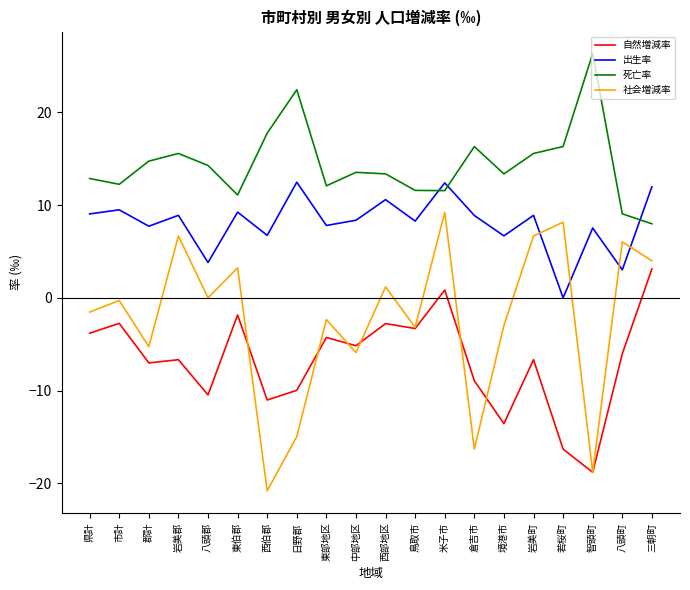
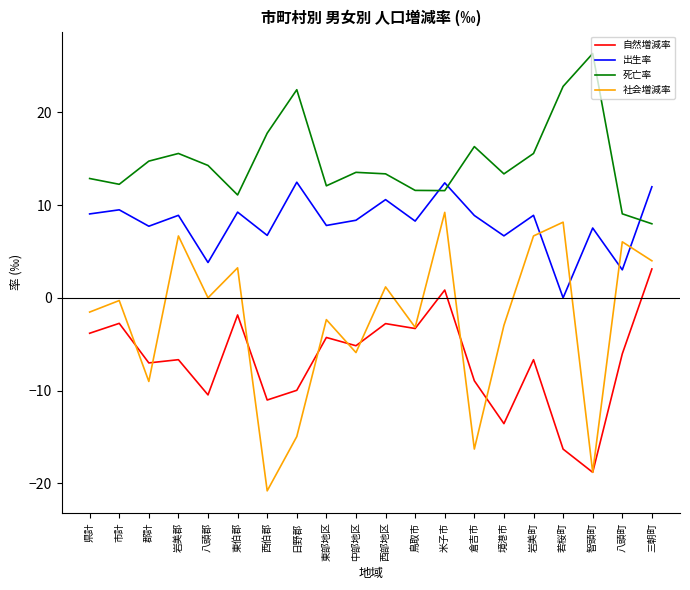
社会増減率, 郡計: -5 -> -9
死亡率, 若桜町: 16 -> 23
